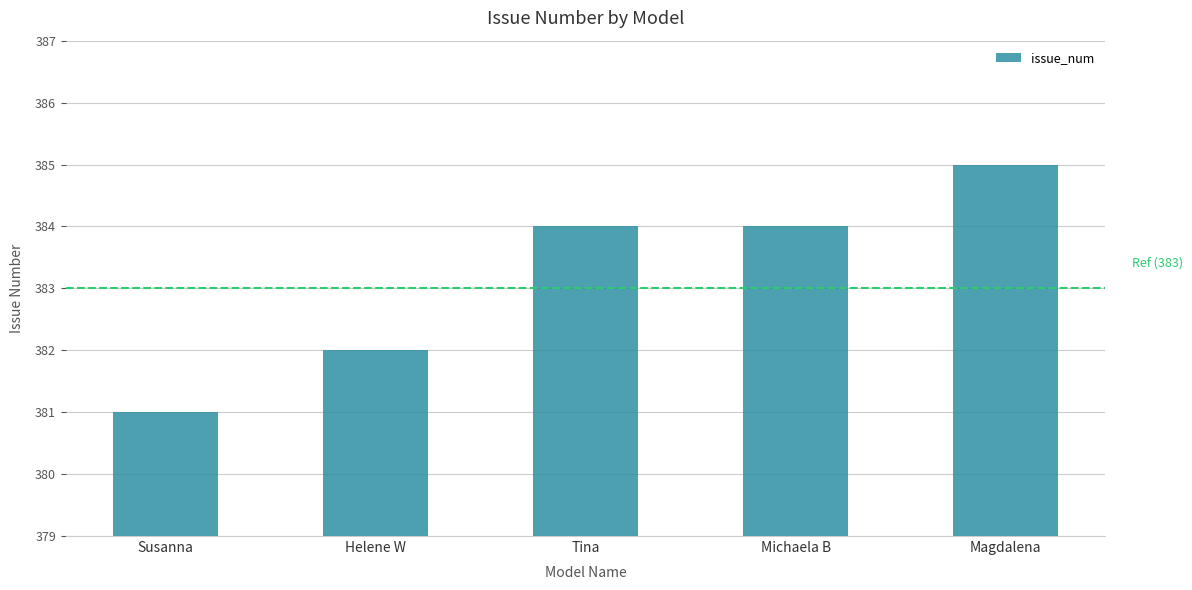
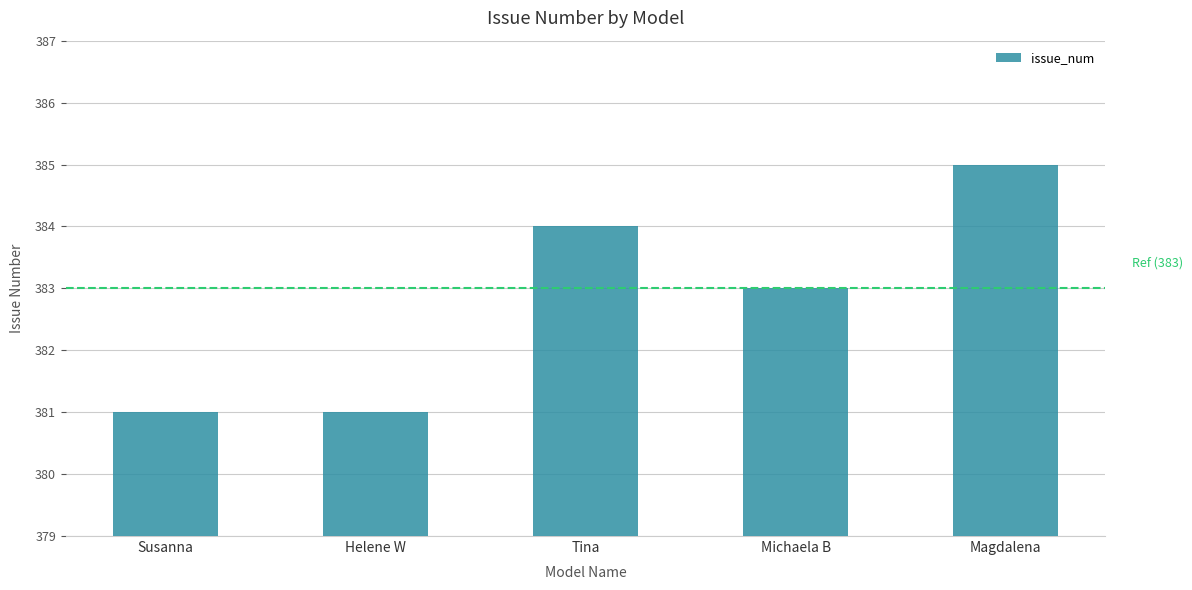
Helene W: 382 -> 381
Michaela B: 384 -> 383
